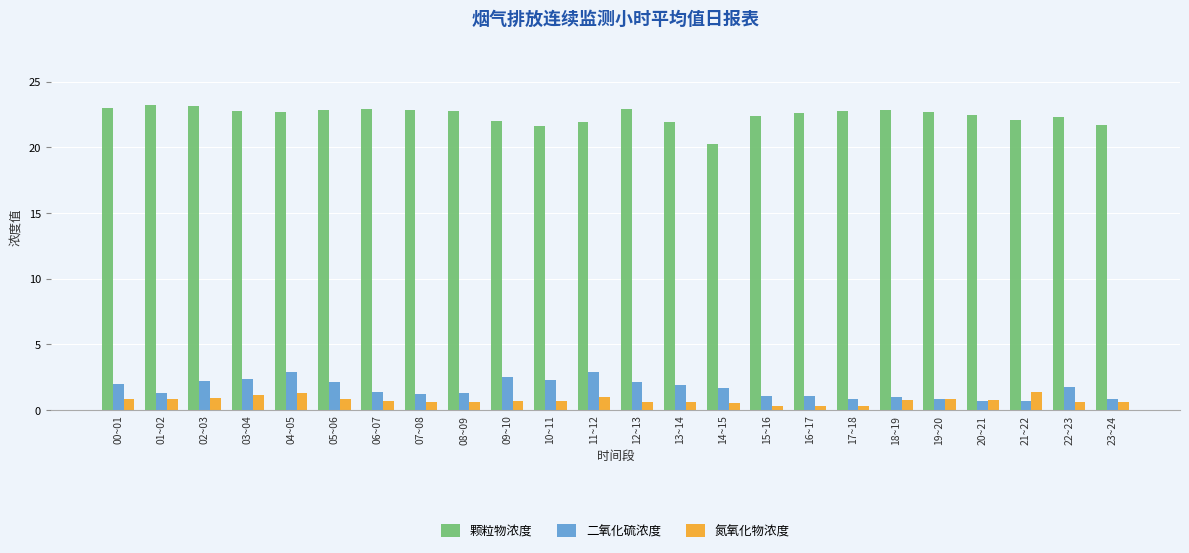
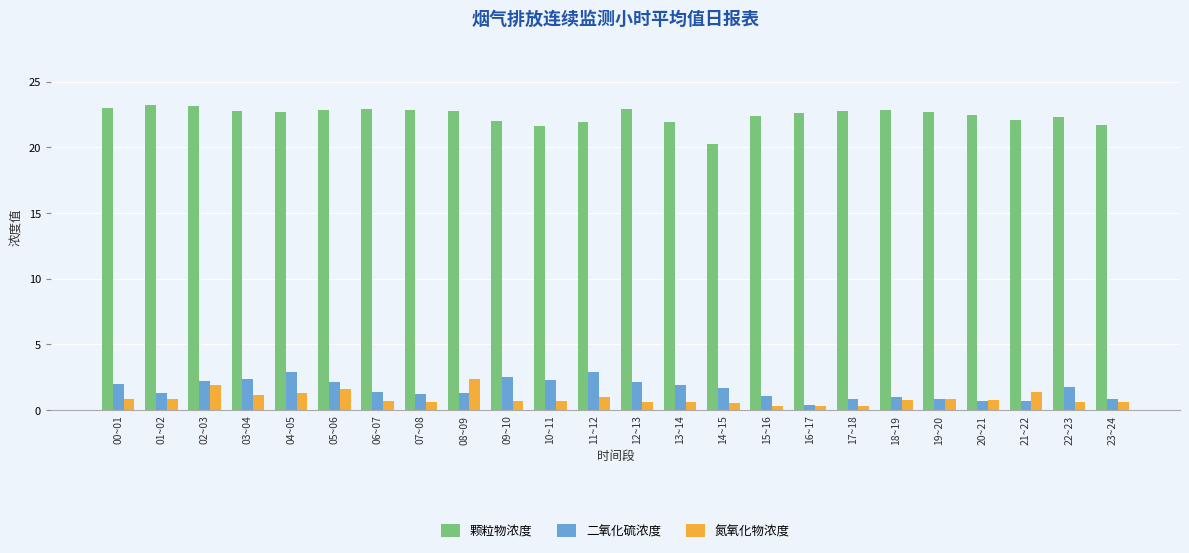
氮氧化物浓度, 02~03: 0.9 -> 1.9
氮氧化物浓度, 05~06: 0.8 -> 1.6
氮氧化物浓度, 08~09: 0.6 -> 2.4
二氧化硫浓度, 16~17: 1.1 -> 0.4
